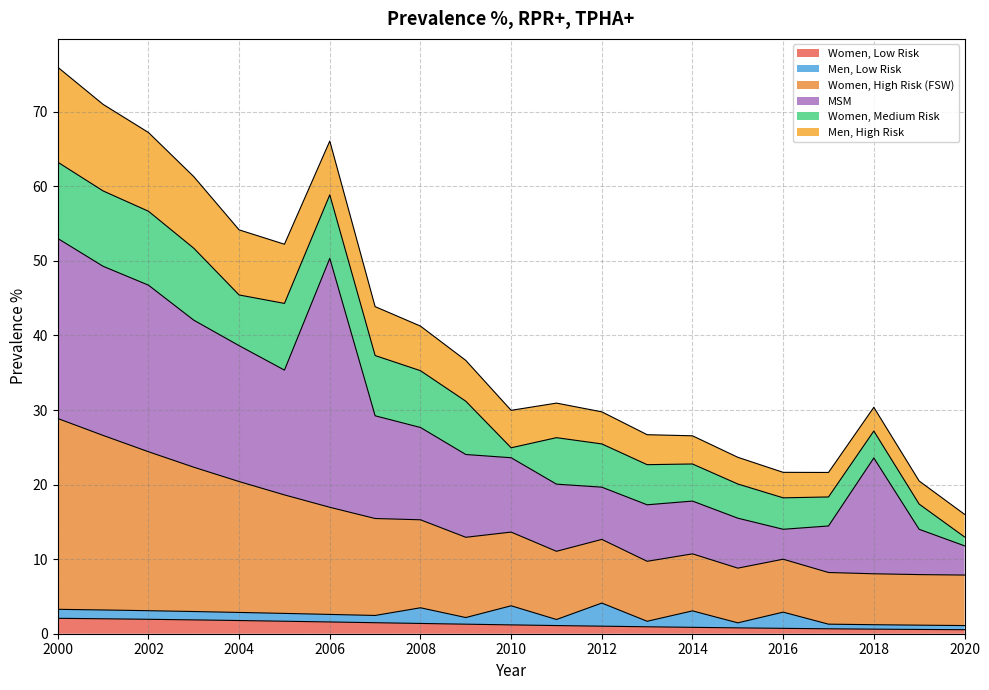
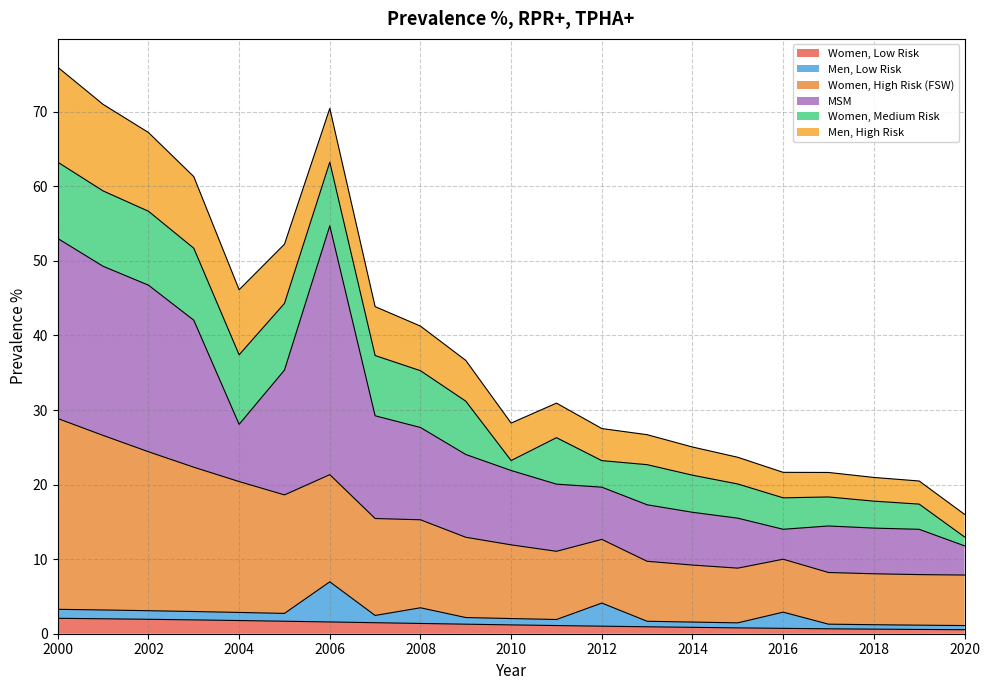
MSM, 2004: 18 -> 8
Women, Medium Risk, 2004: 7 -> 9
Men, Low Risk, 2006: 1 -> 5
Men, Low Risk, 2010: 3 -> 1
Women, Medium Risk, 2012: 6 -> 4
Men, Low Risk, 2014: 2 -> 1
MSM, 2018: 16 -> 6
